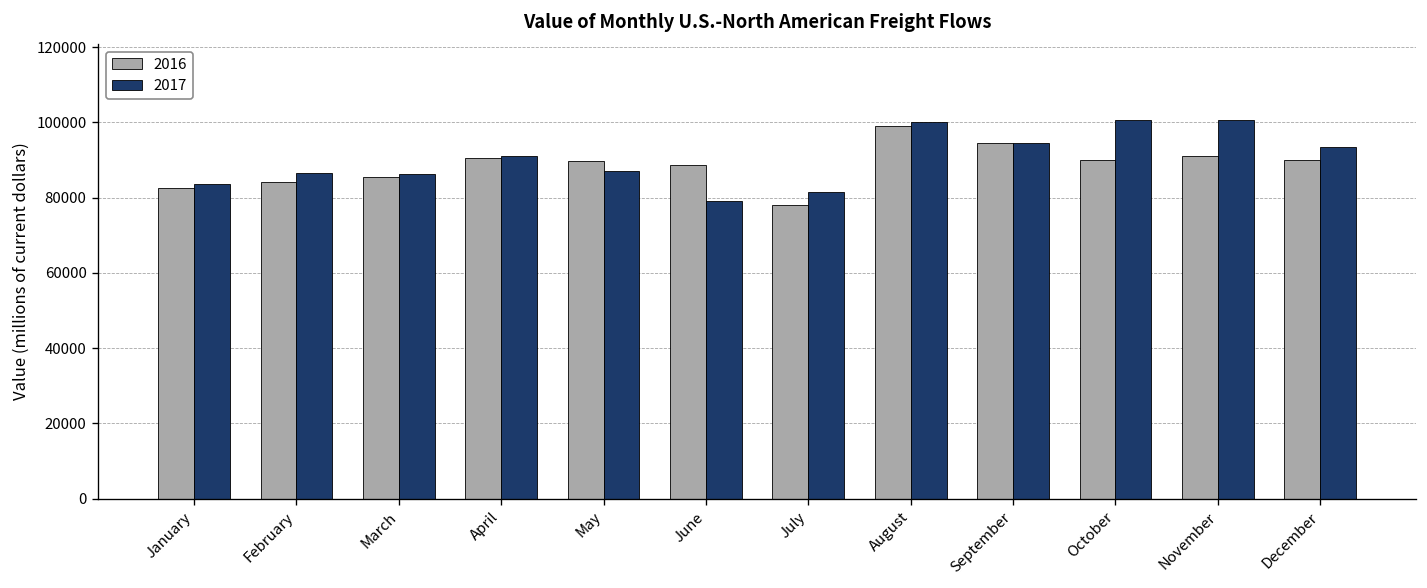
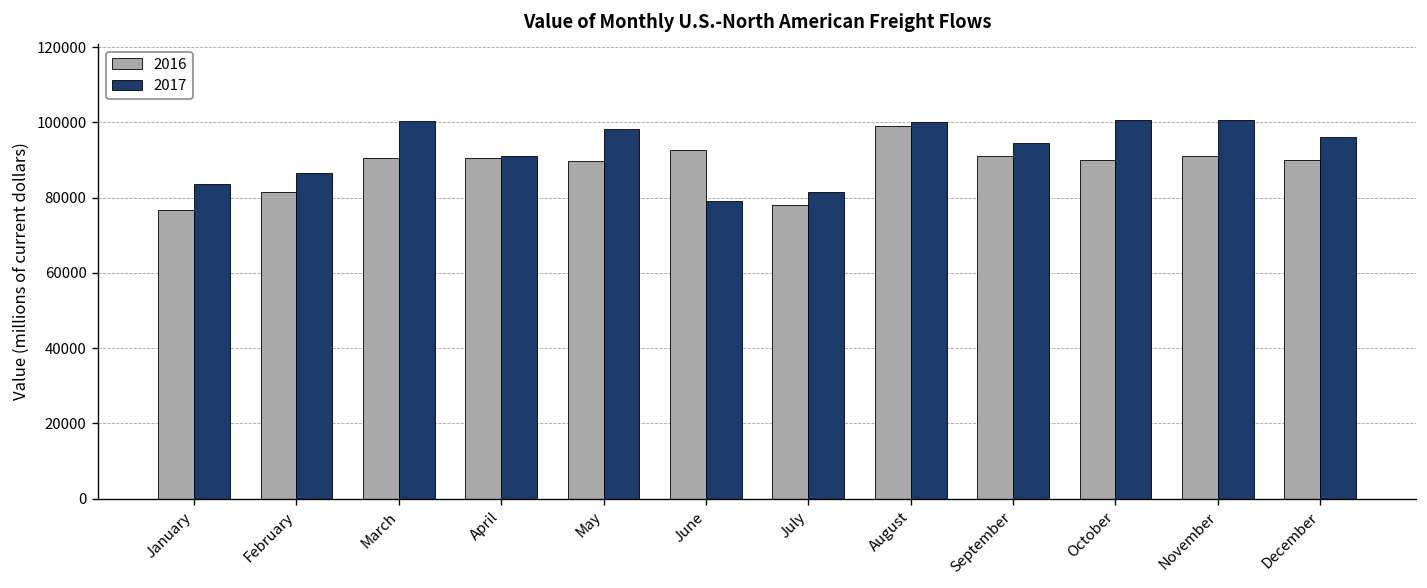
2016, January: 82000 -> 77000
2016, February: 84000 -> 81000
2016, March: 85000 -> 90000
2017, March: 86000 -> 100000
2017, May: 87000 -> 98000
2016, June: 89000 -> 93000
2016, September: 95000 -> 91000
2017, December: 94000 -> 96000
